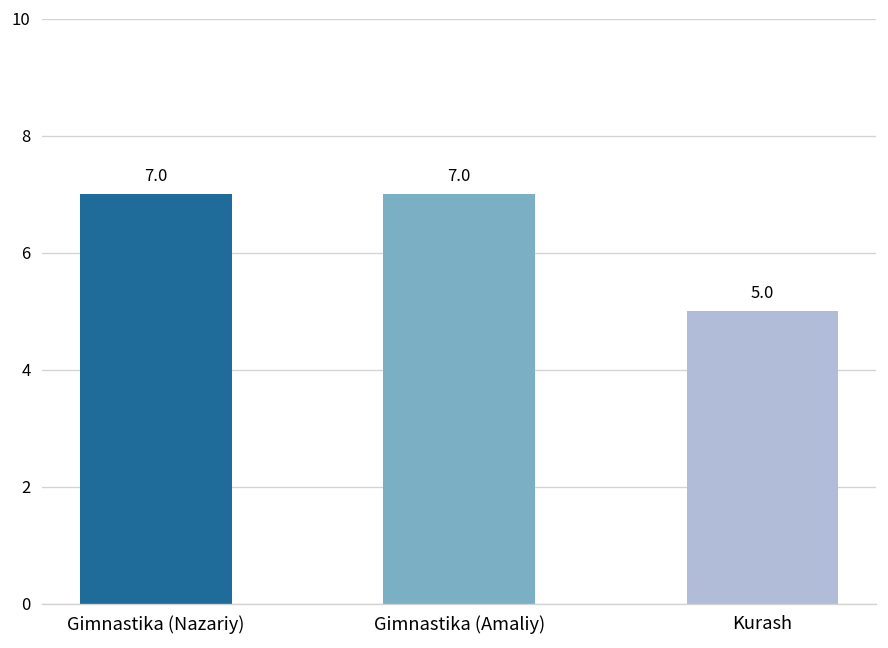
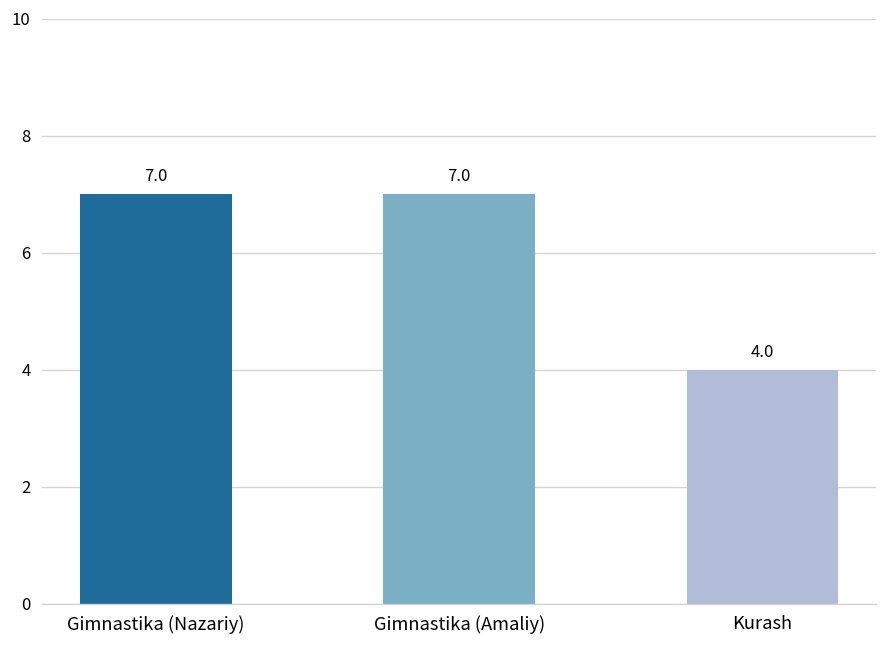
Kurash: 5.0 -> 4.0
